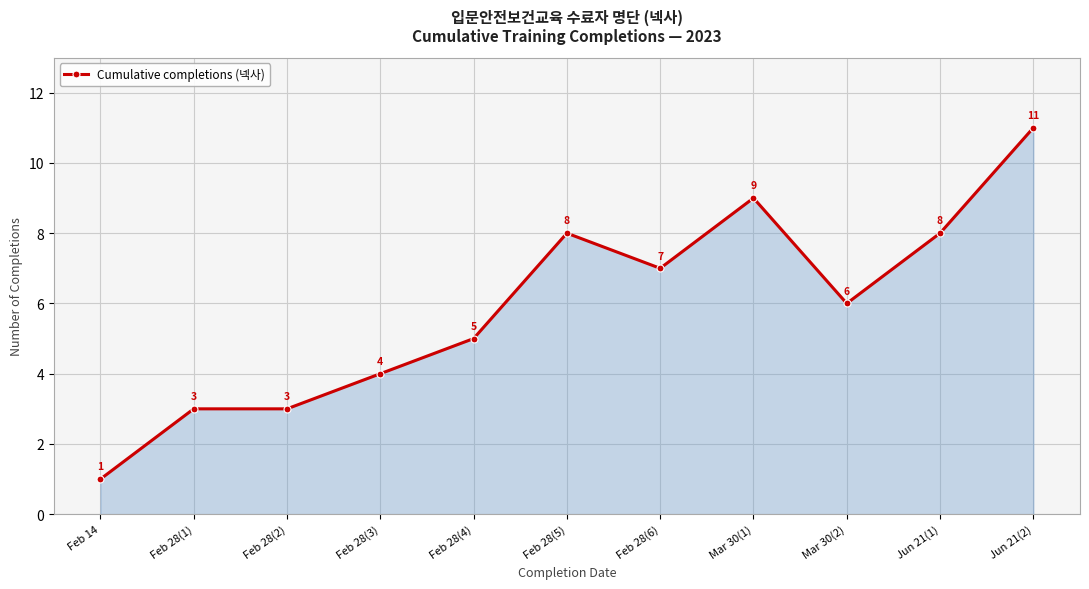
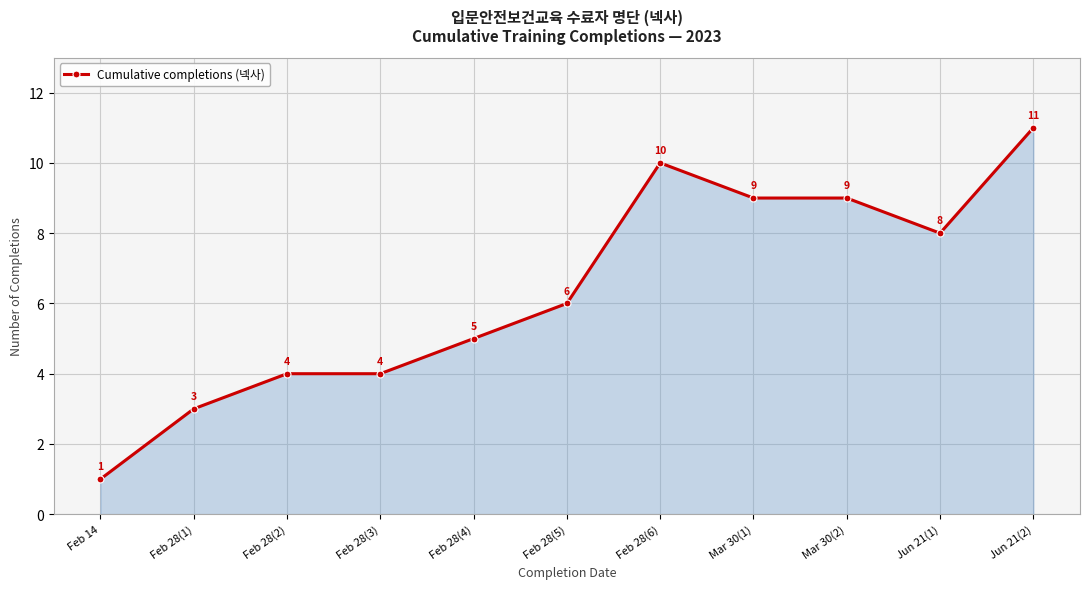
Feb 28(2): 3 -> 4
Feb 28(5): 8 -> 6
Feb 28(6): 7 -> 10
Mar 30(2): 6 -> 9
